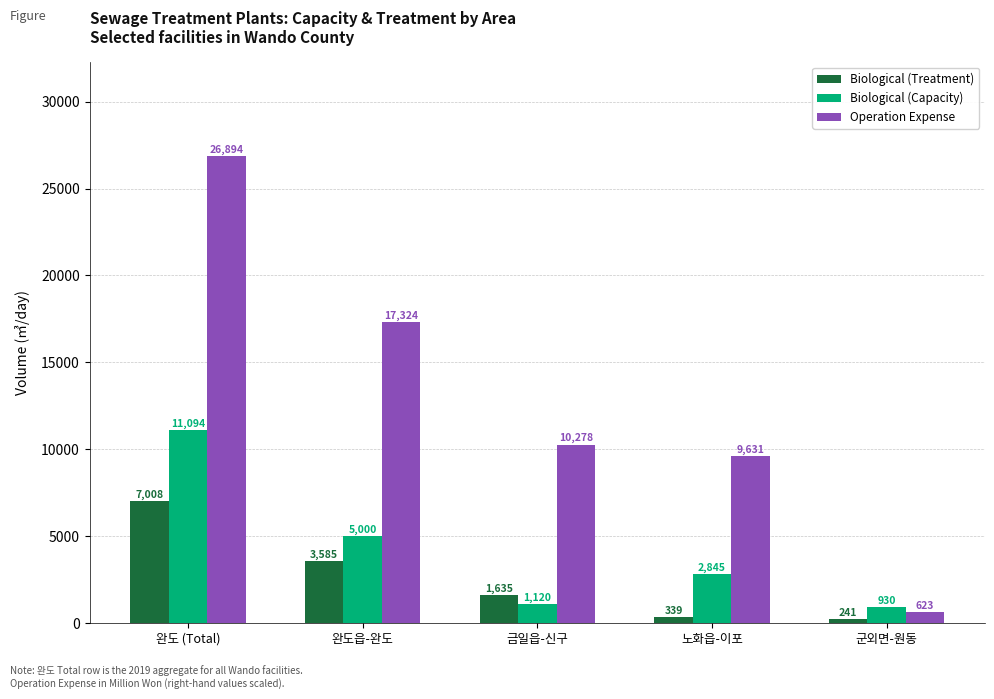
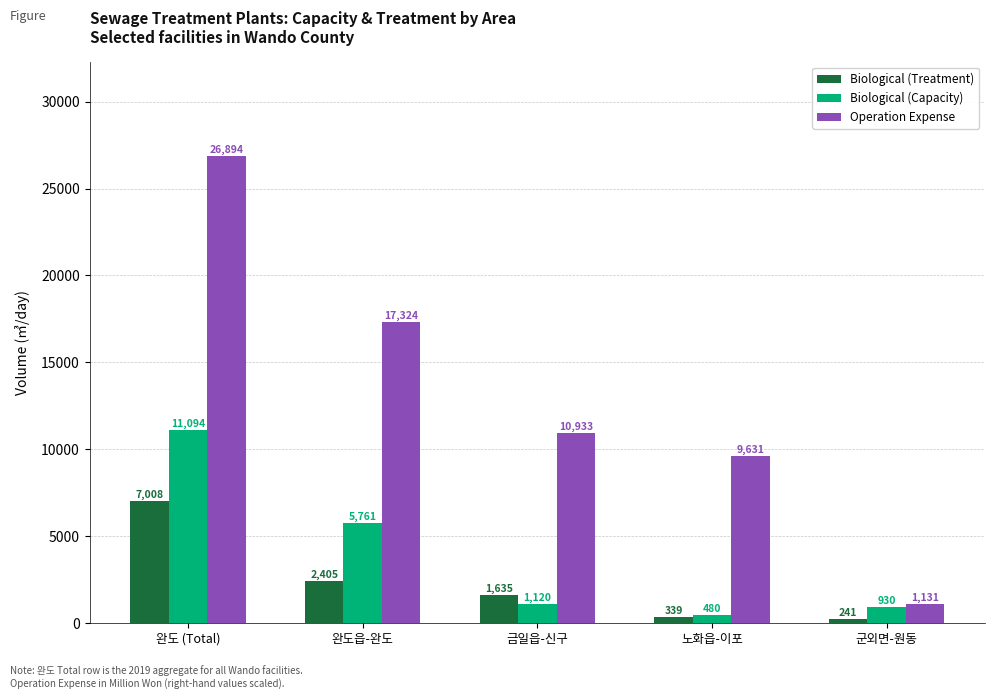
Biological (Treatment), 완도읍-완도: 3,585 -> 2,405
Biological (Capacity), 완도읍-완도: 5,000 -> 5,761
Operation Expense, 금일읍-신구: 10,278 -> 10,933
Biological (Capacity), 노화읍-이포: 2,845 -> 480
Operation Expense, 군외면-원동: 623 -> 1,131
